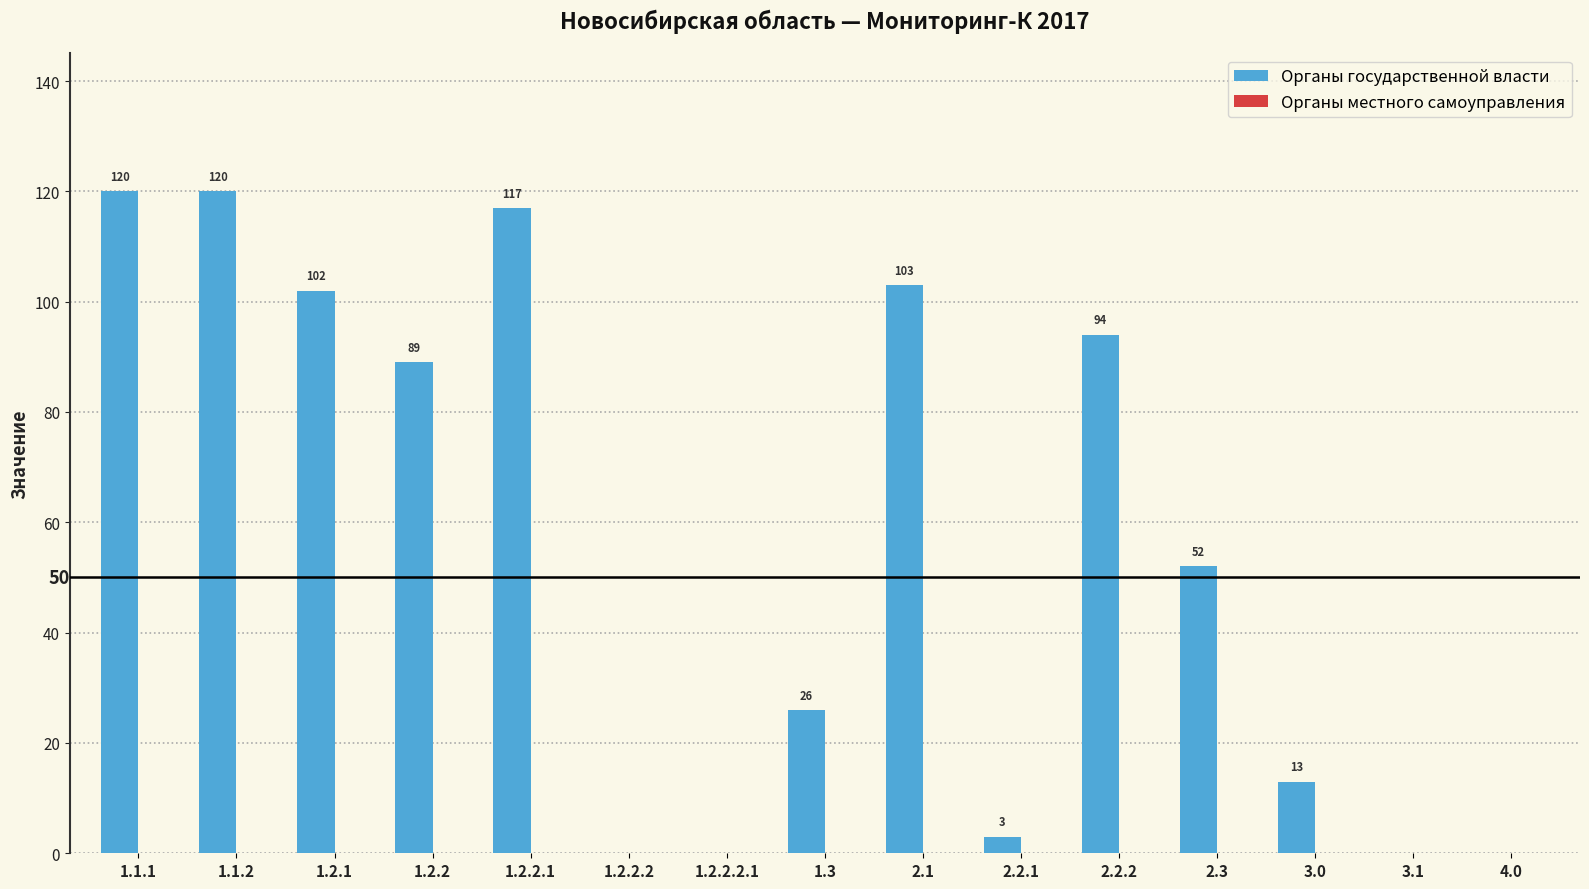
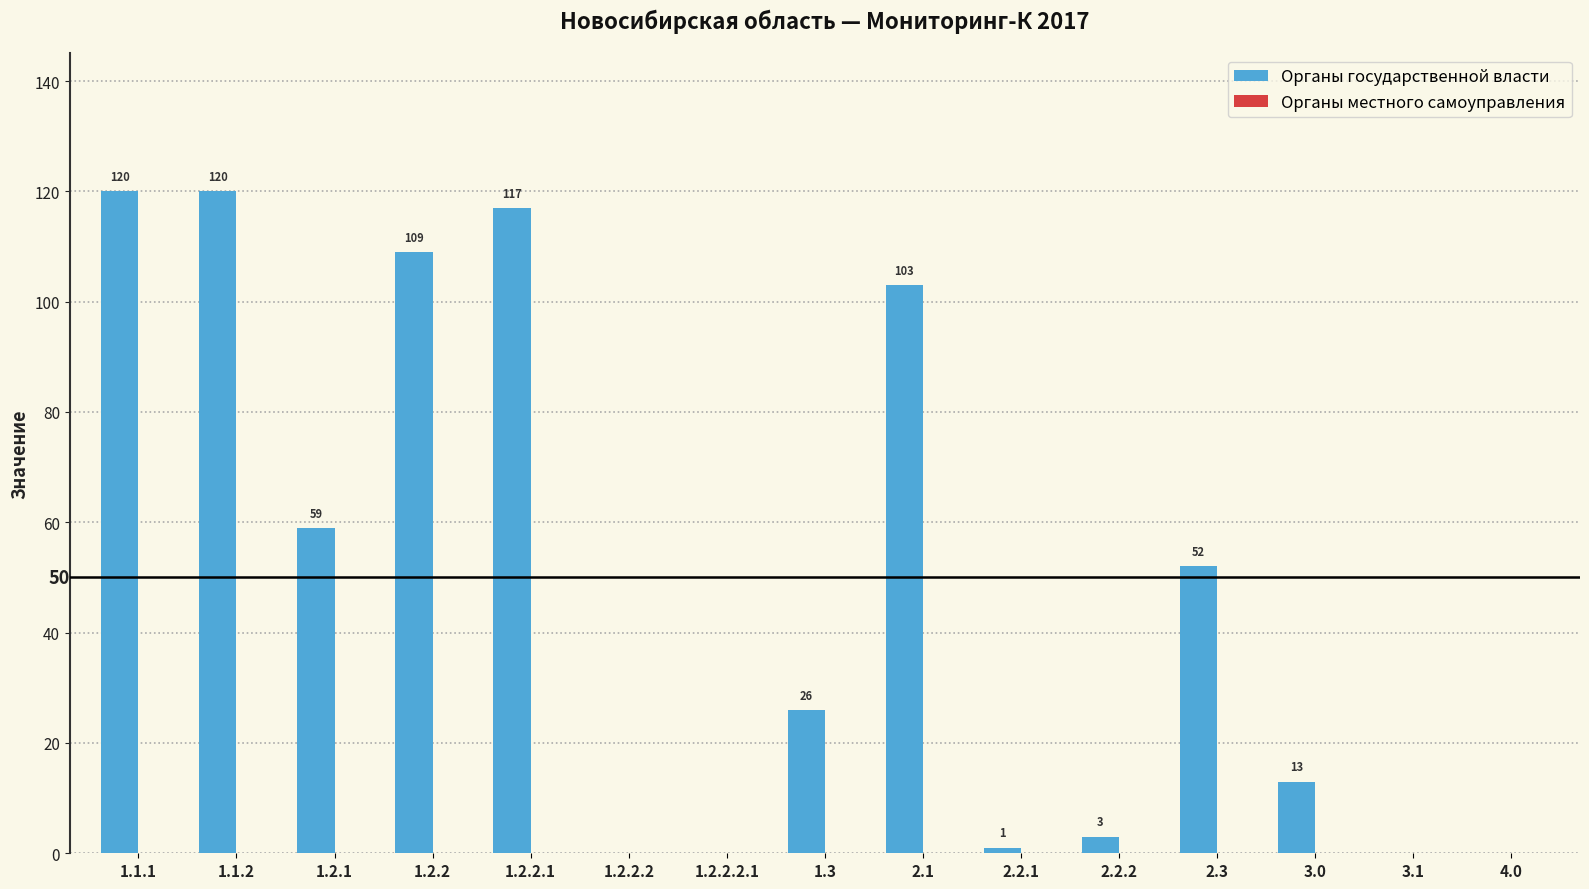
Органы государственной власти, 1.2.1: 102 -> 59
Органы государственной власти, 1.2.2: 89 -> 109
Органы государственной власти, 2.2.1: 3 -> 1
Органы государственной власти, 2.2.2: 94 -> 3
